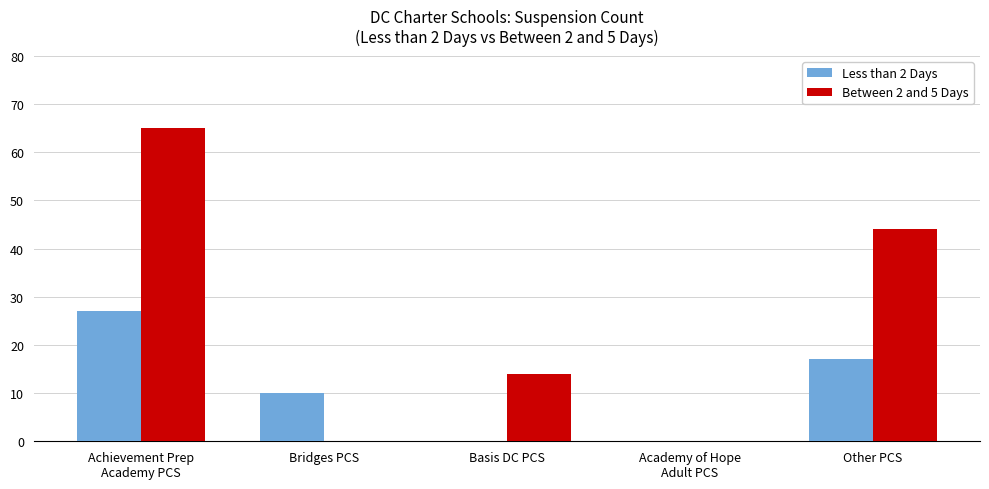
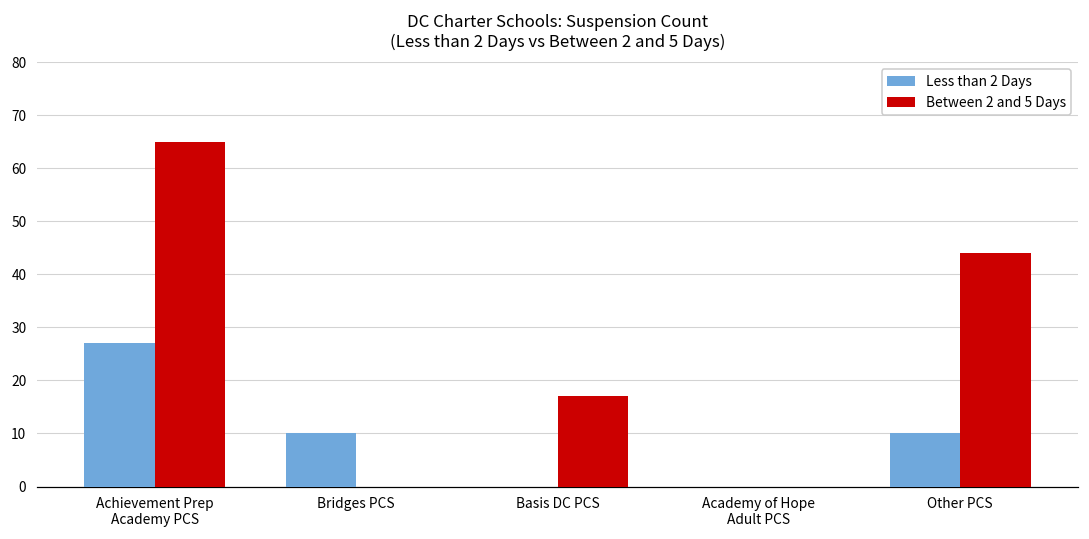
Between 2 and 5 Days, Basis DC PCS: 14 -> 17
Less than 2 Days, Other PCS: 17 -> 10
